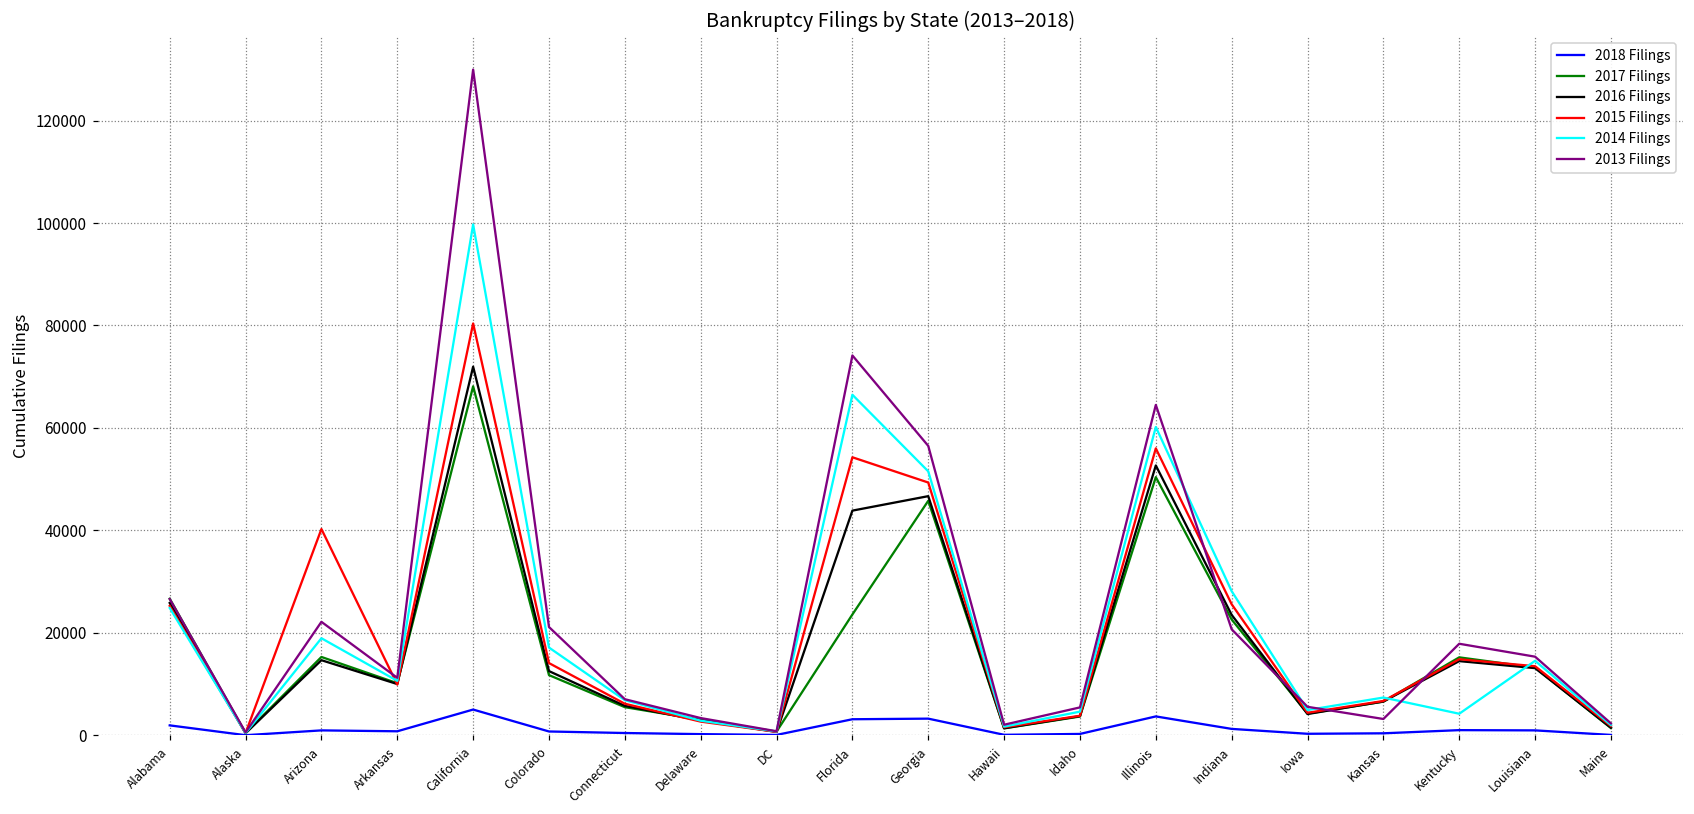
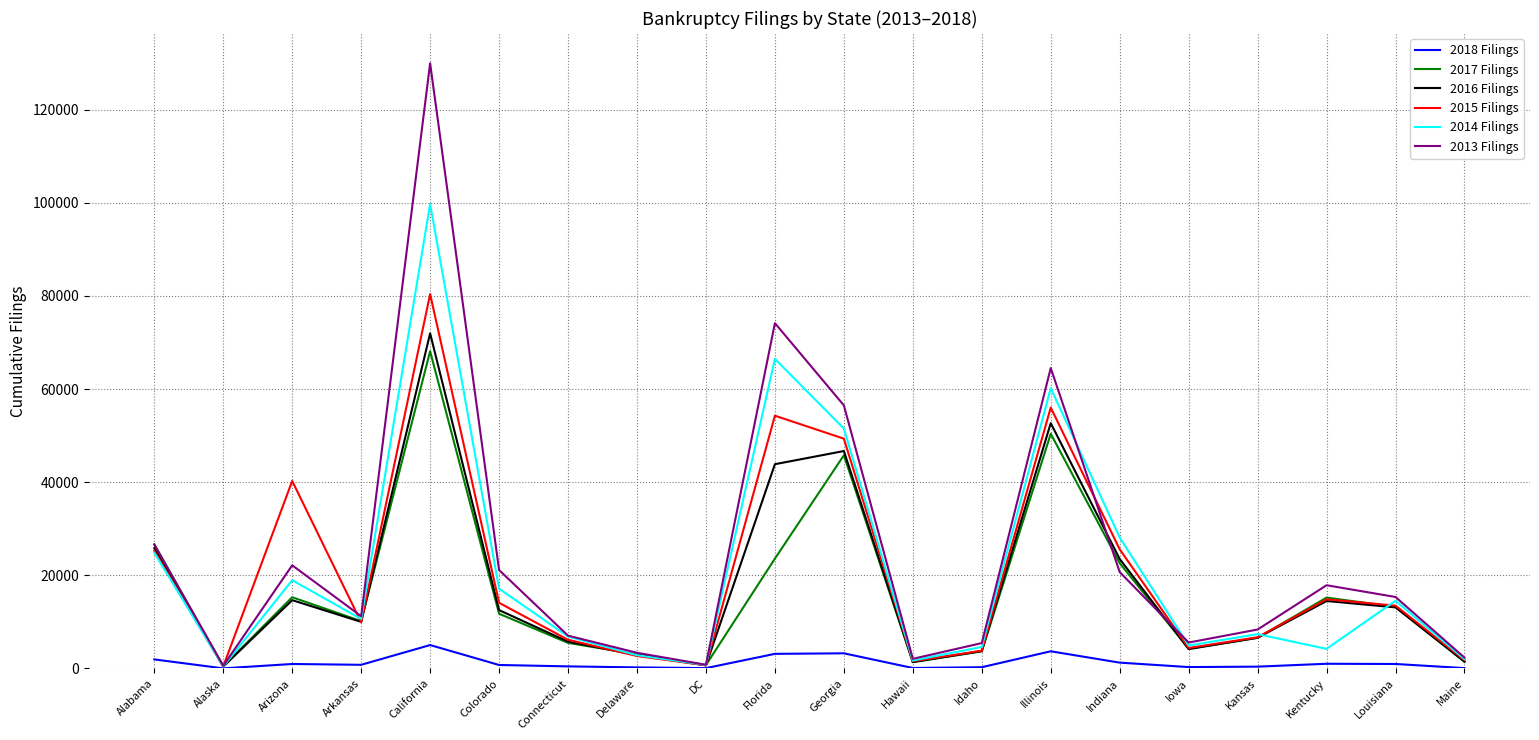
2013 Filings, Kansas: 3000 -> 8000
